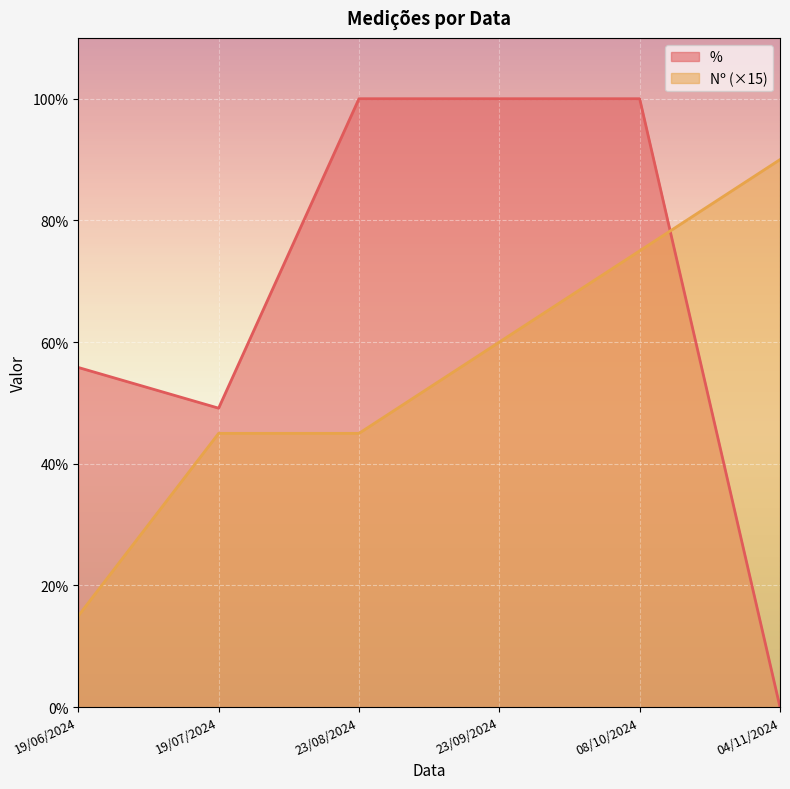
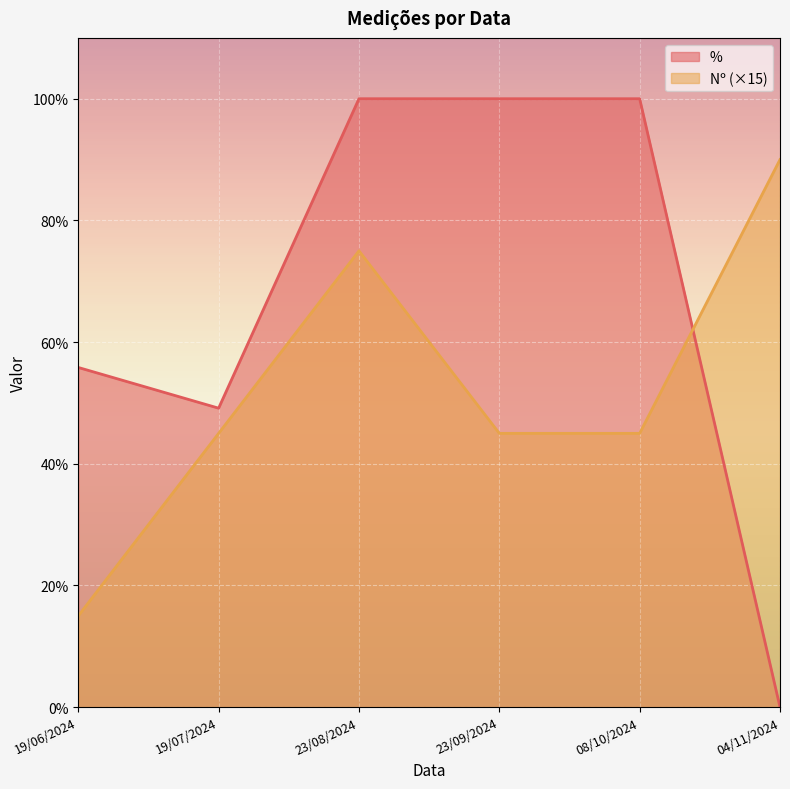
Nº (×15), 23/08/2024: 45% -> 75%
Nº (×15), 23/09/2024: 60% -> 45%
Nº (×15), 08/10/2024: 75% -> 45%
